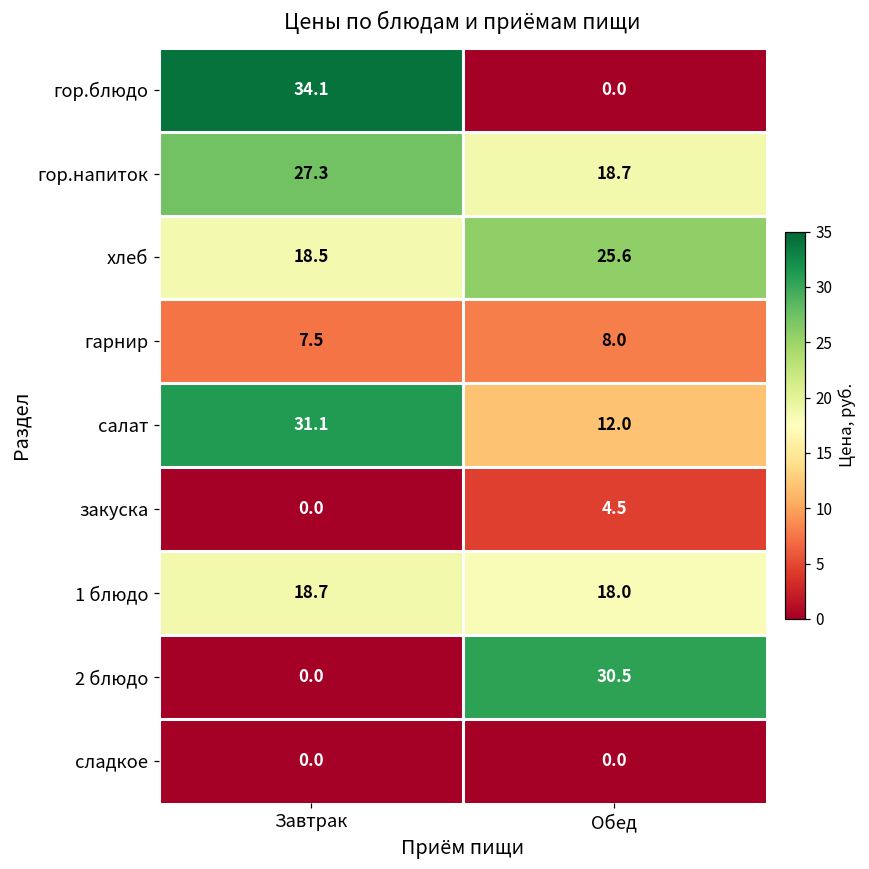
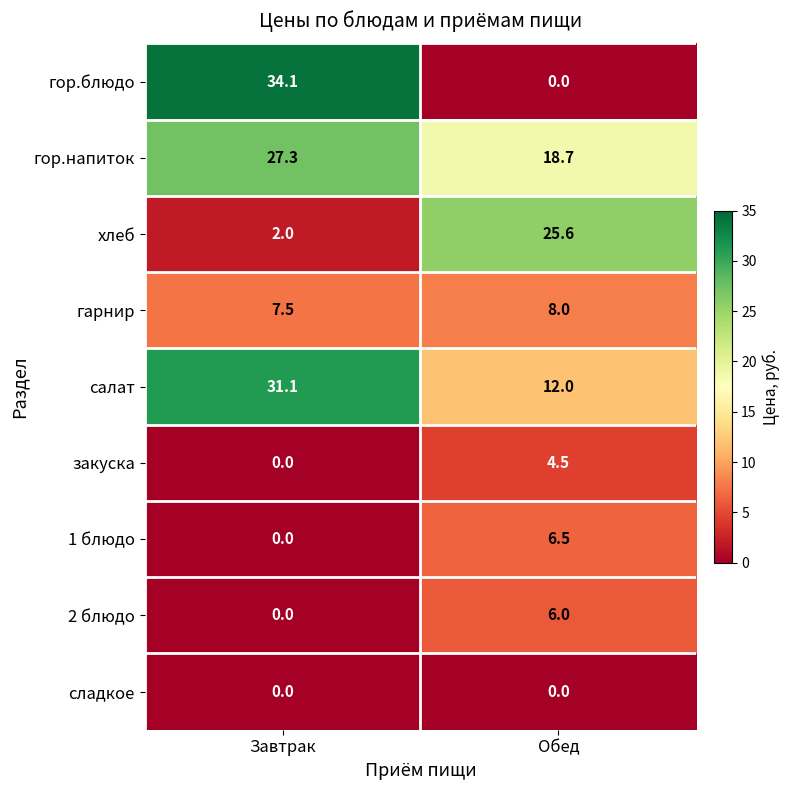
хлеб, Завтрак: 18.5 -> 2.0
1 блюдо, Завтрак: 18.7 -> 0.0
1 блюдо, Обед: 18.0 -> 6.5
2 блюдо, Обед: 30.5 -> 6.0
